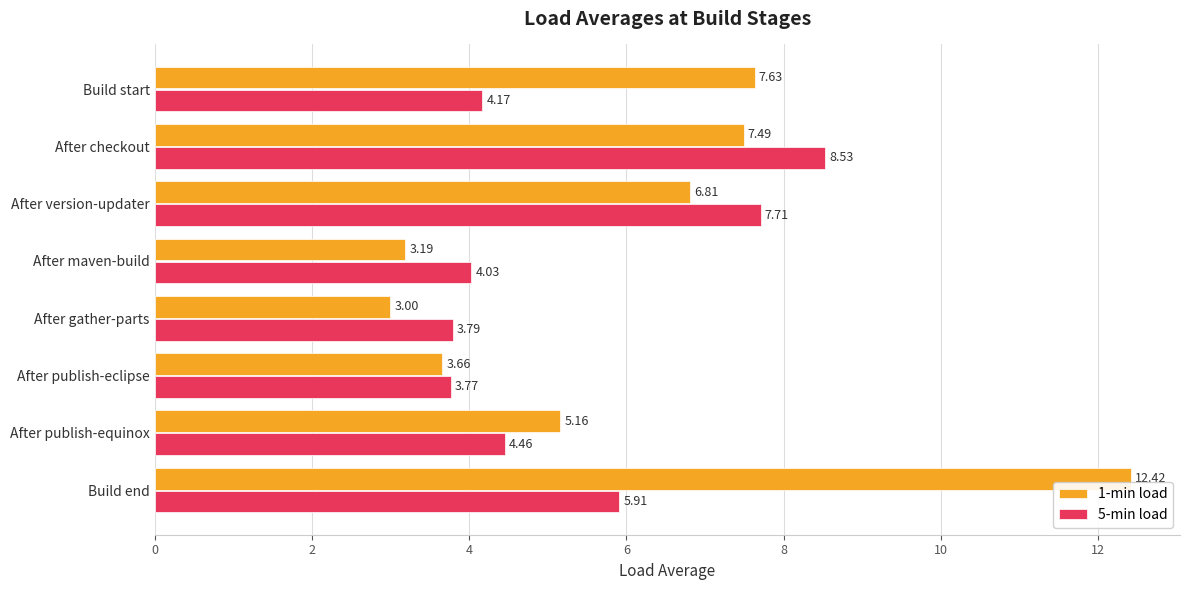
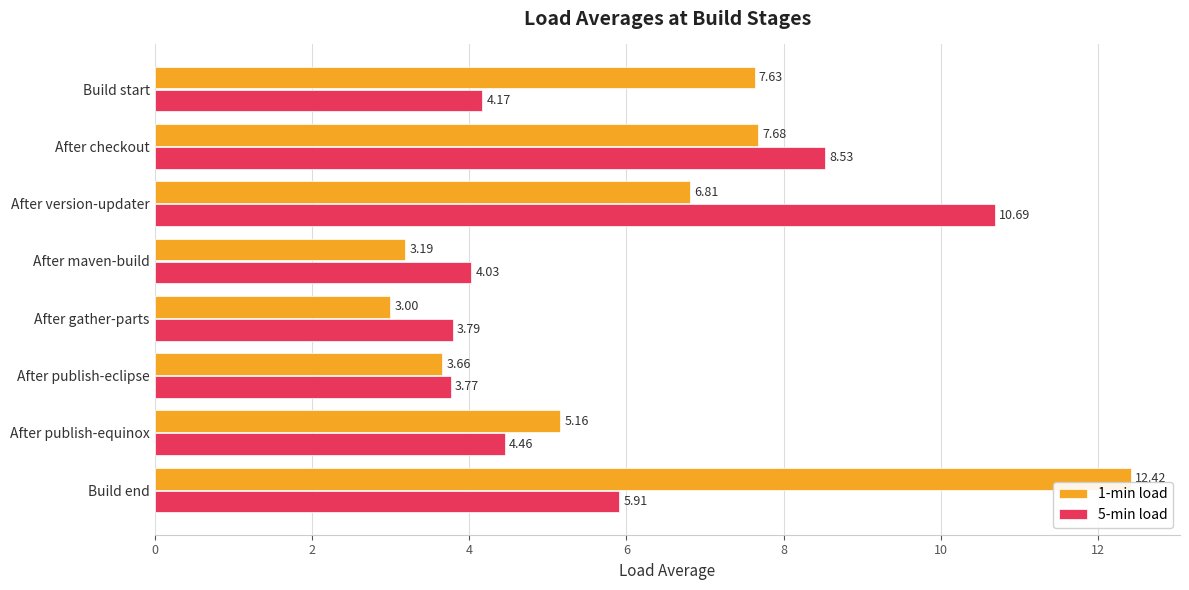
1-min load, After checkout: 7.49 -> 7.68
5-min load, After version-updater: 7.71 -> 10.69
